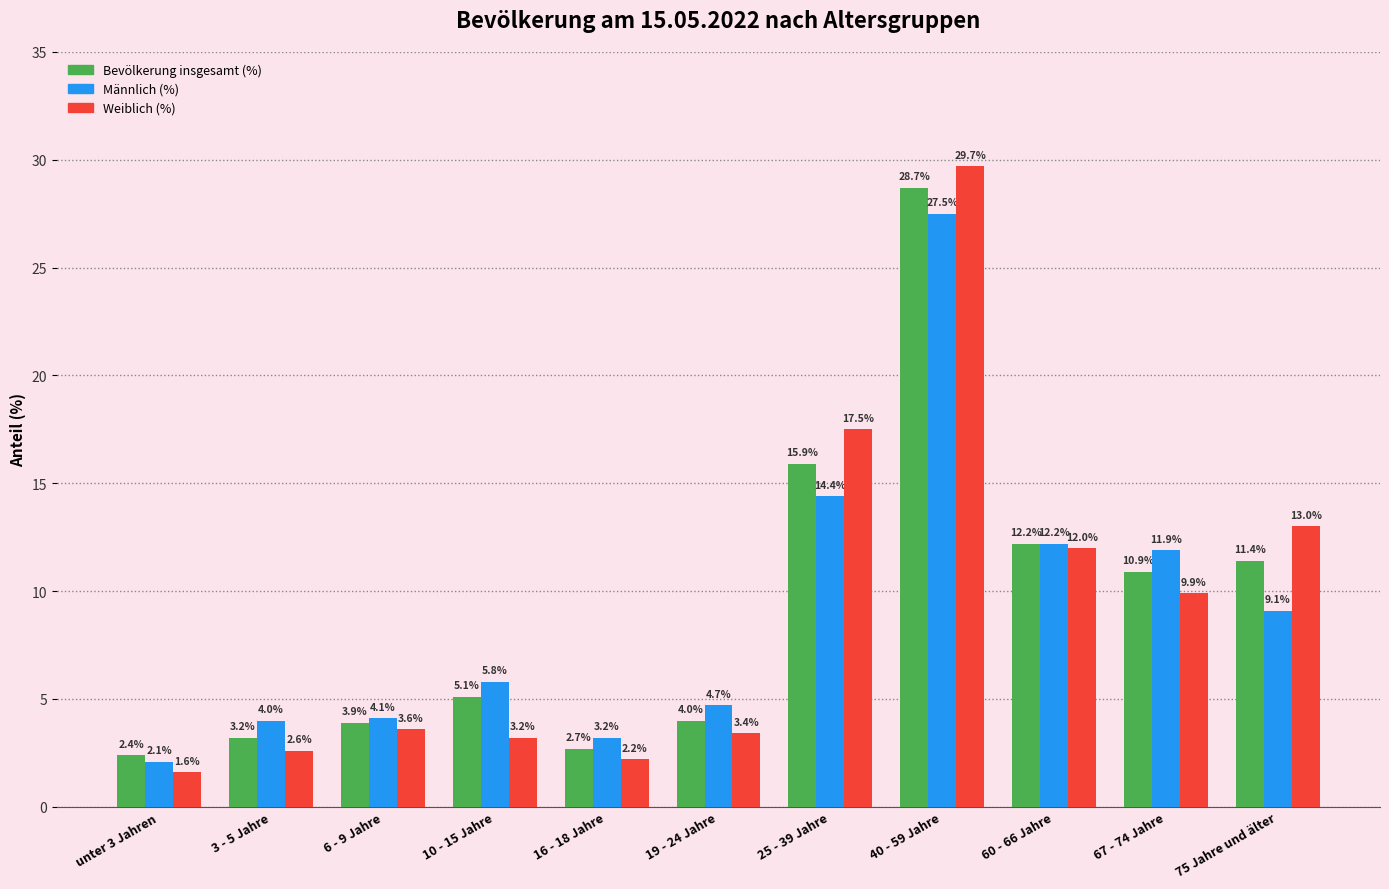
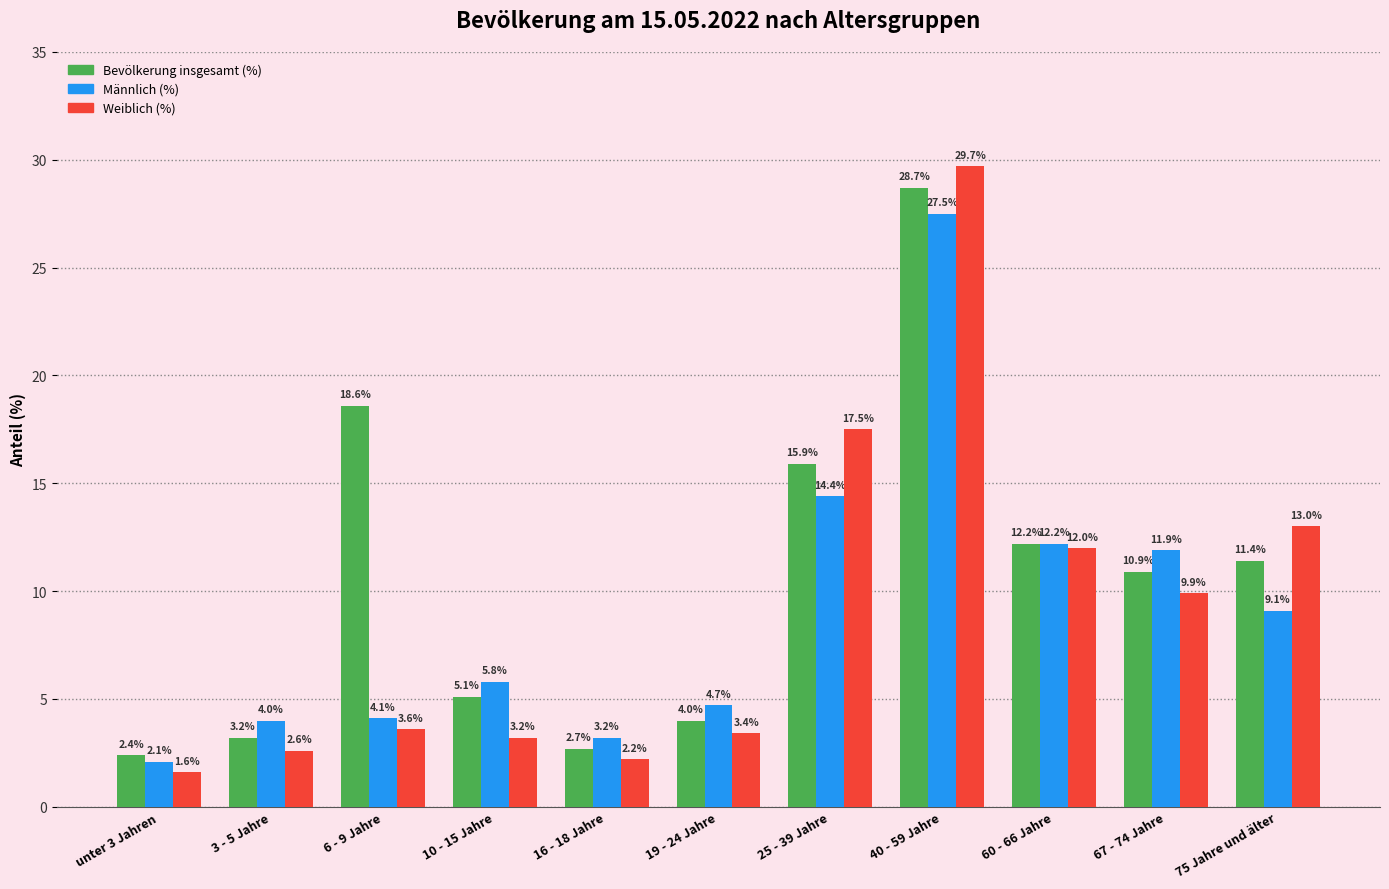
Bevölkerung insgesamt (%), 6 - 9 Jahre: 3.9% -> 18.6%
